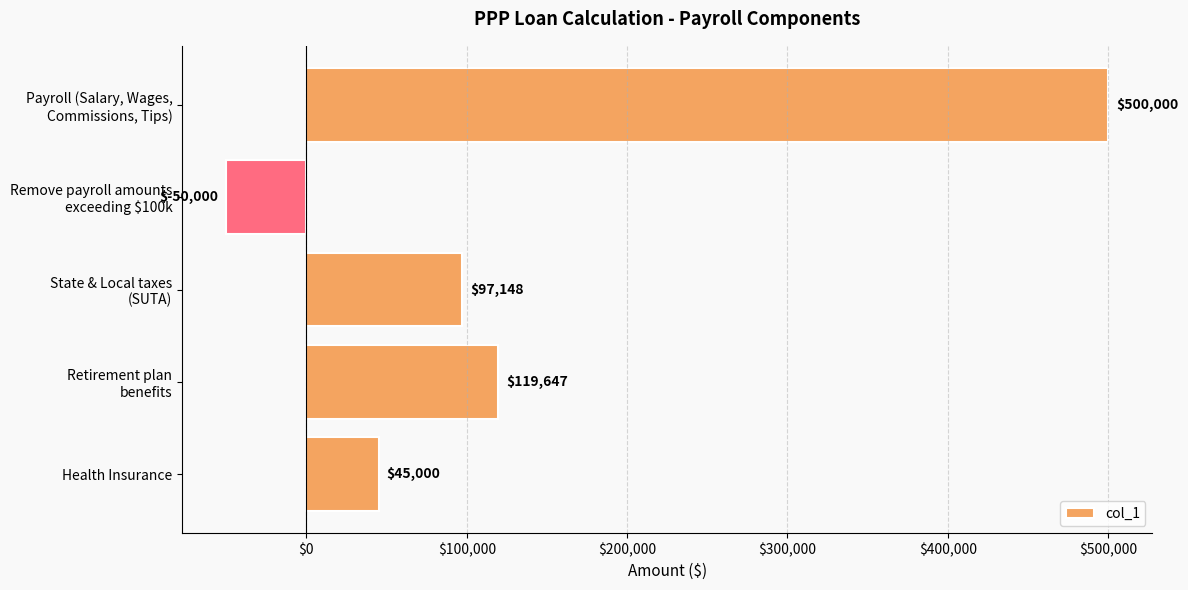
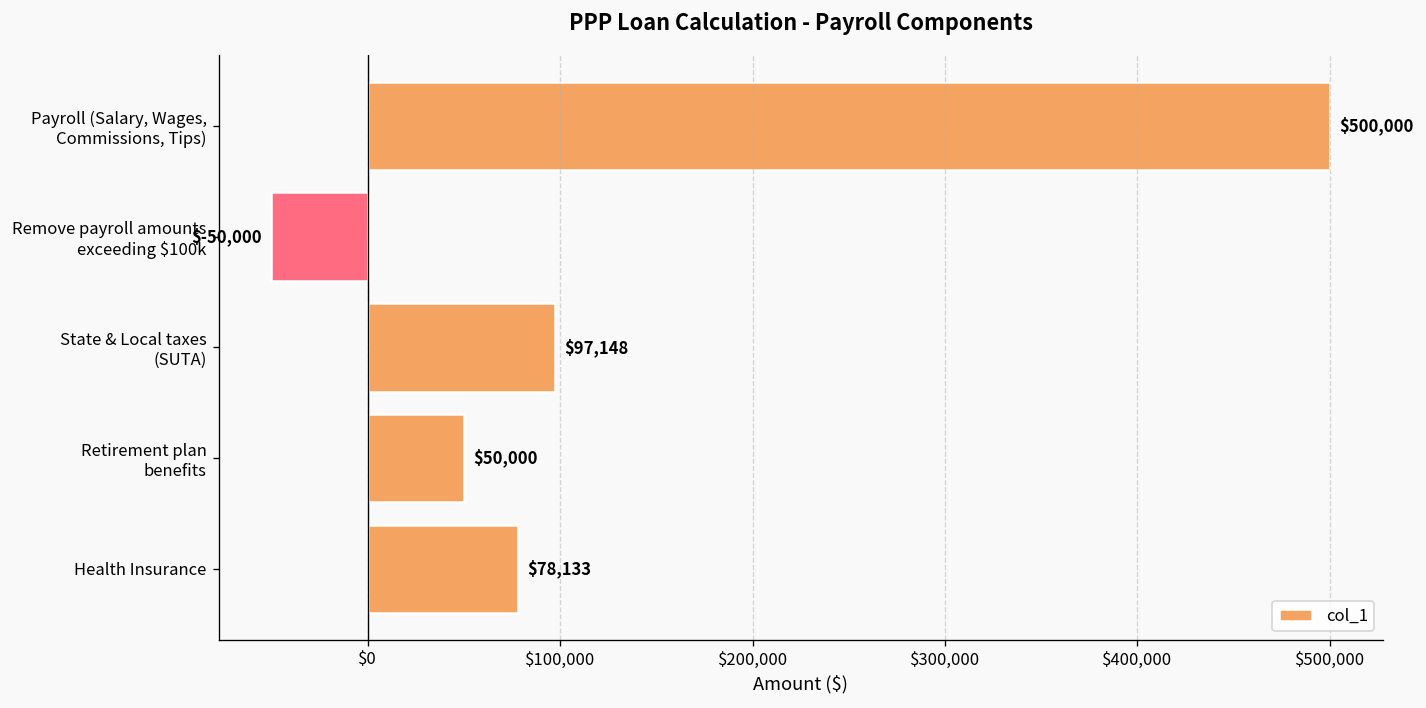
Retirement plan benefits: $119,647 -> $50,000
Health Insurance: $45,000 -> $78,133
